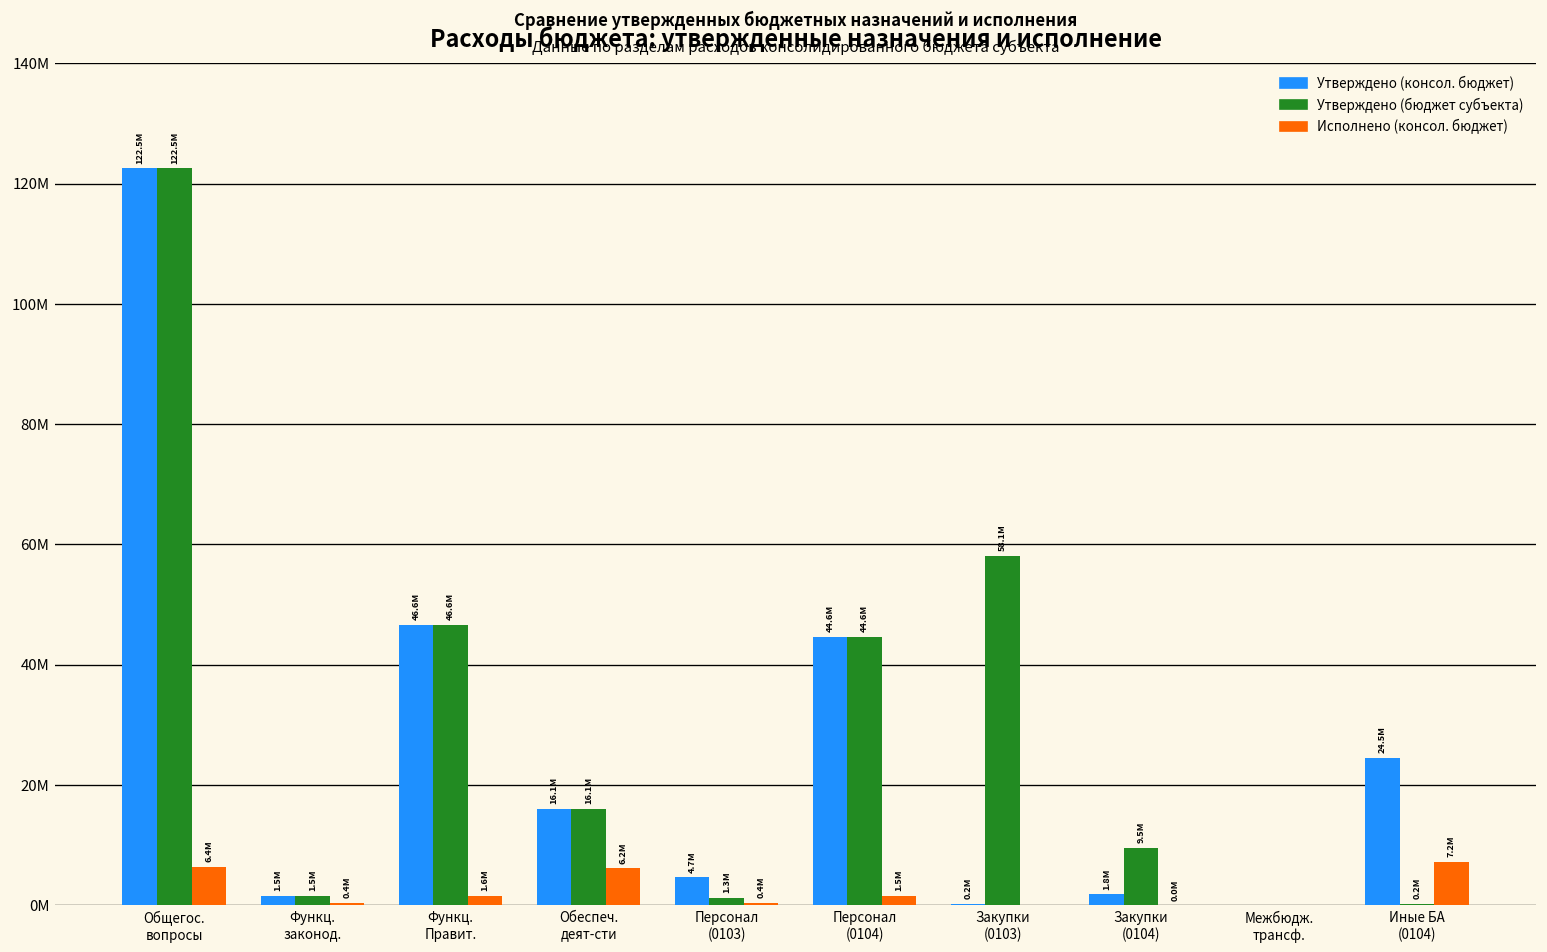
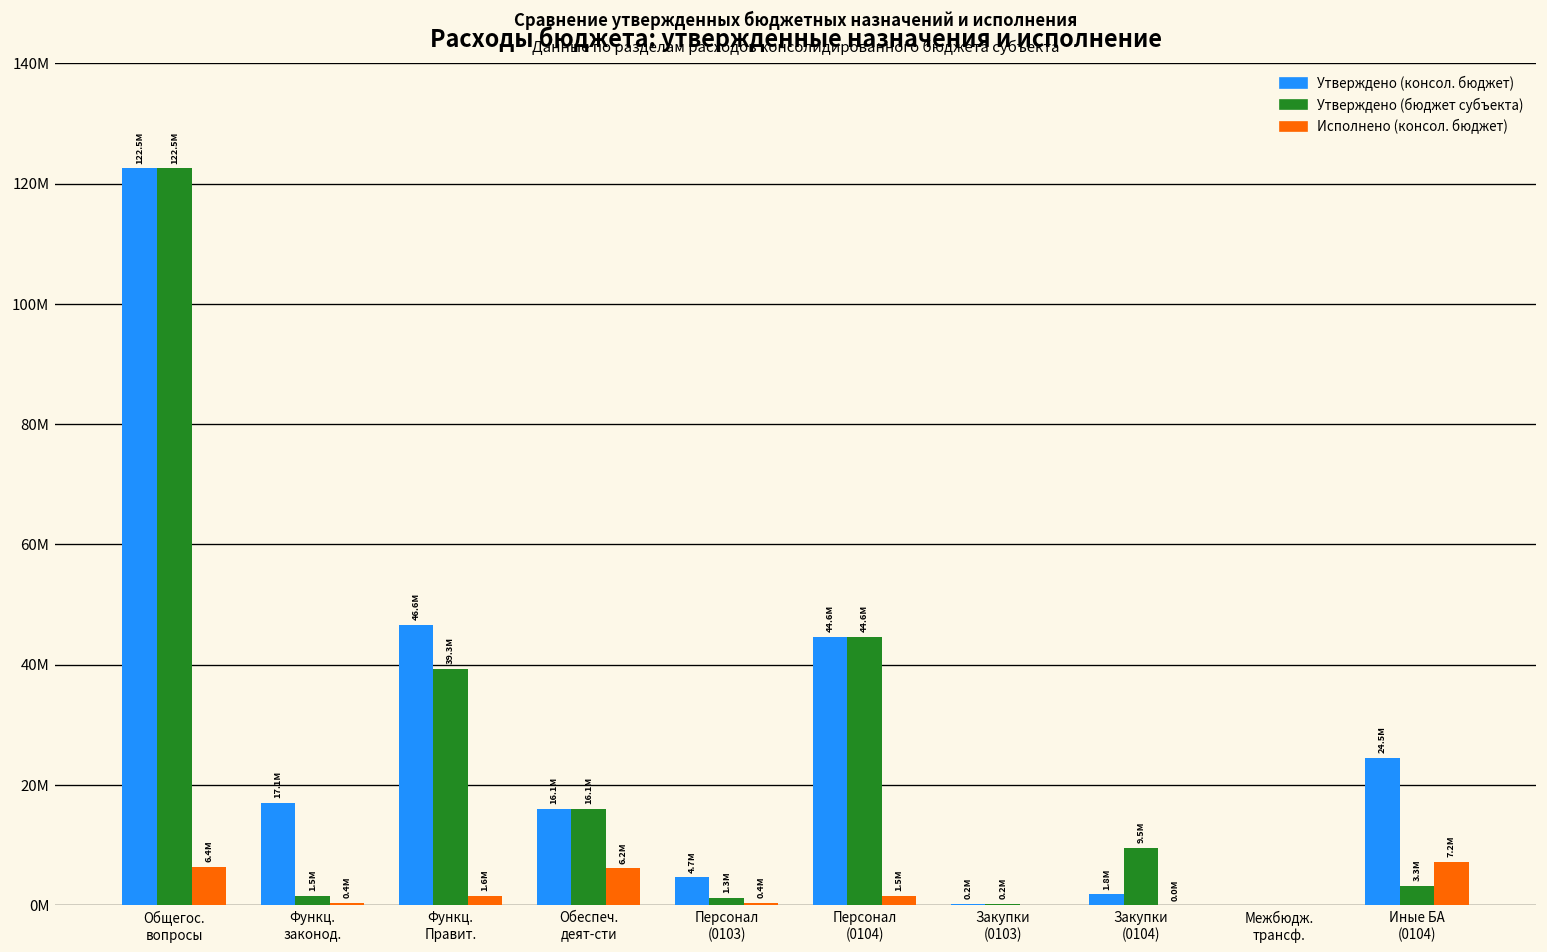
Утверждено (консол. бюджет), Функц. законод.: 1.5M -> 17.1M
Утверждено (бюджет субъекта), Функц. Правит.: 46.6M -> 39.3M
Утверждено (бюджет субъекта), Закупки (0103): 58.1M -> 0.2M
Утверждено (бюджет субъекта), Иные БА (0104): 0.2M -> 3.3M
